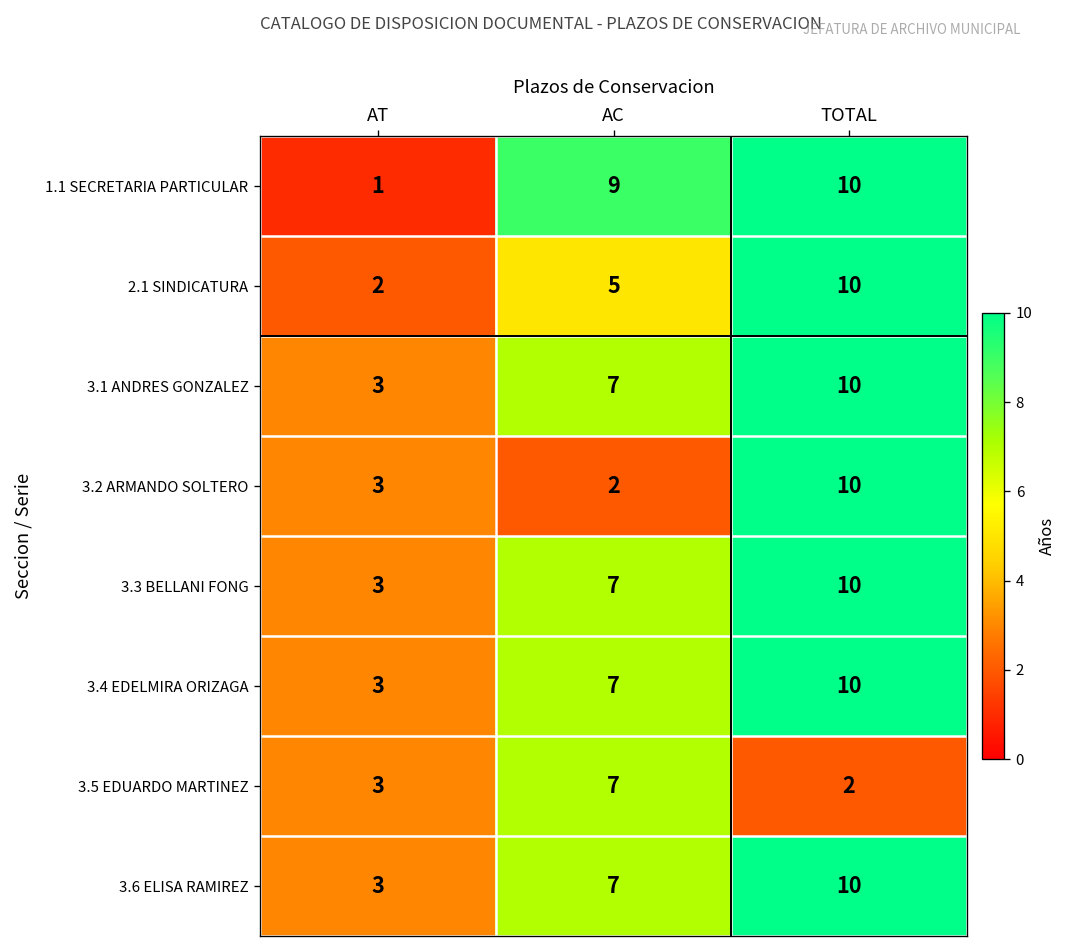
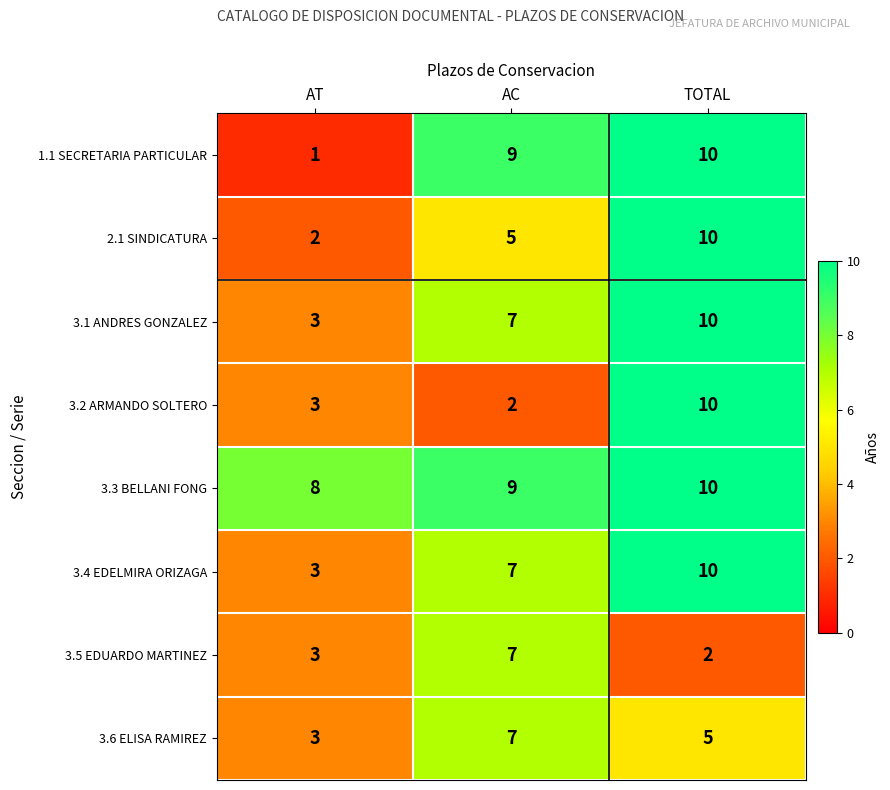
3.3 BELLANI FONG, AT: 3 -> 8
3.3 BELLANI FONG, AC: 7 -> 9
3.6 ELISA RAMIREZ, TOTAL: 10 -> 5
